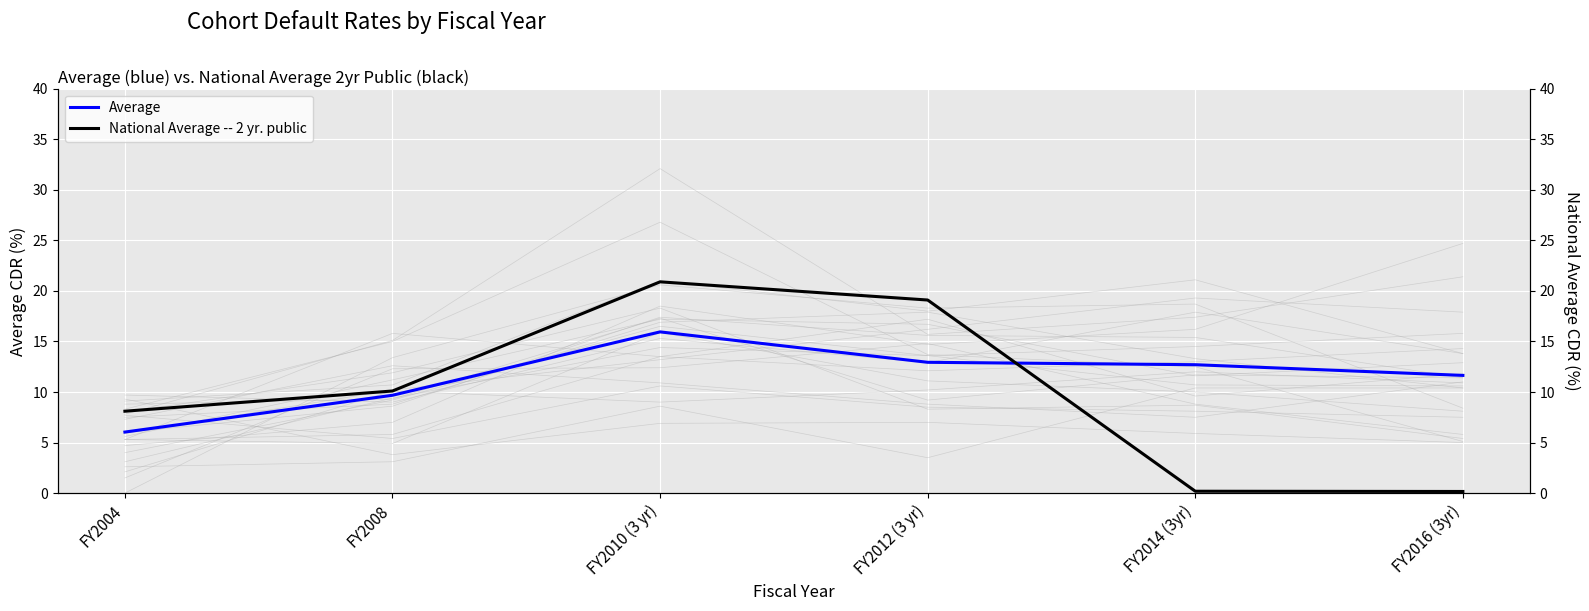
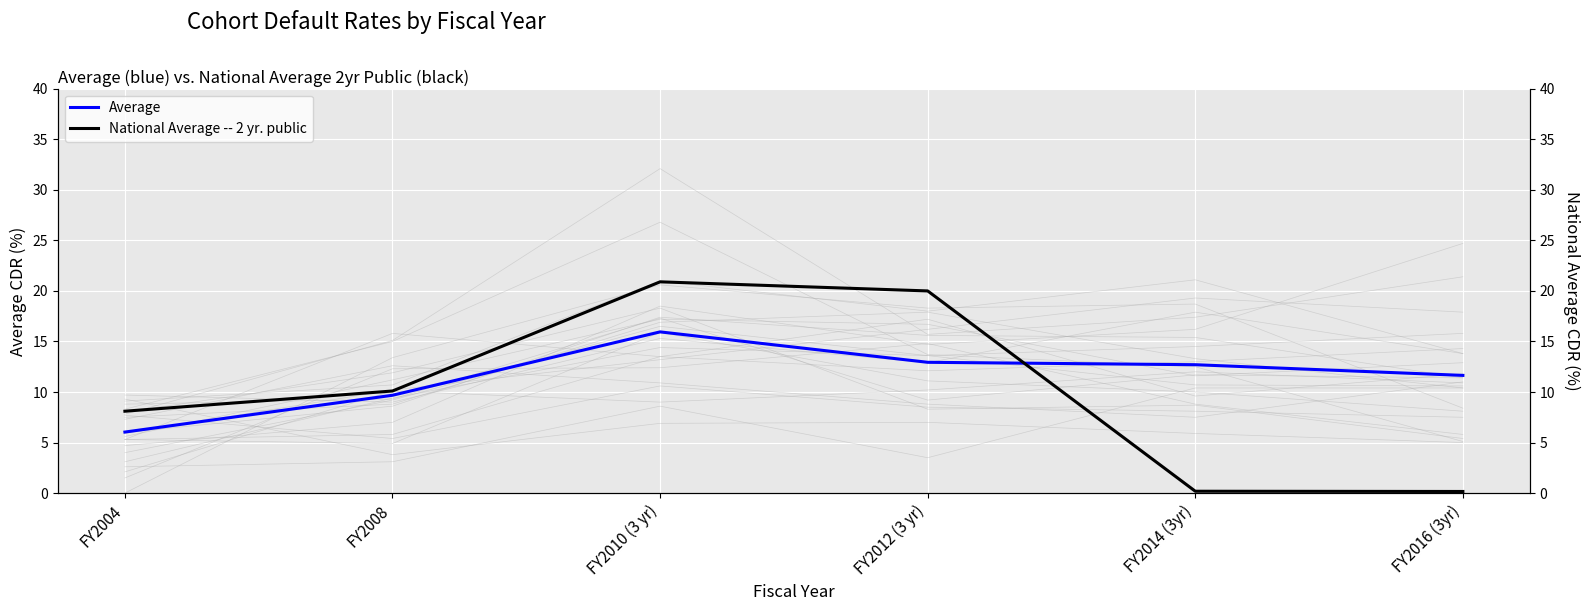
National Average -- 2 yr. public, FY2012 (3 yr): 19.1 -> 20.0
